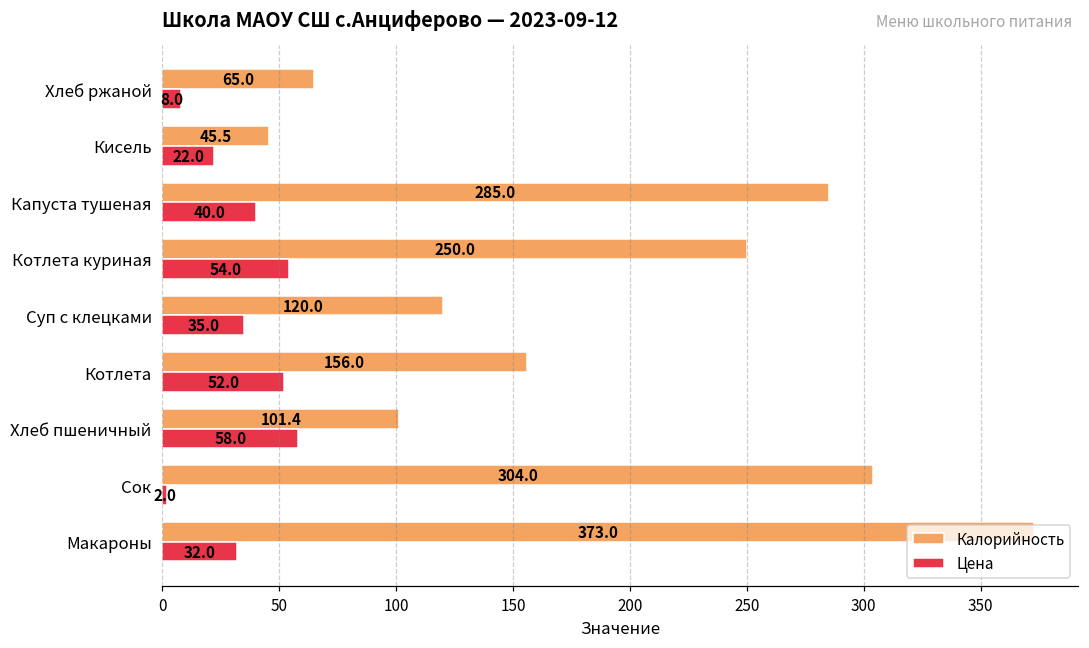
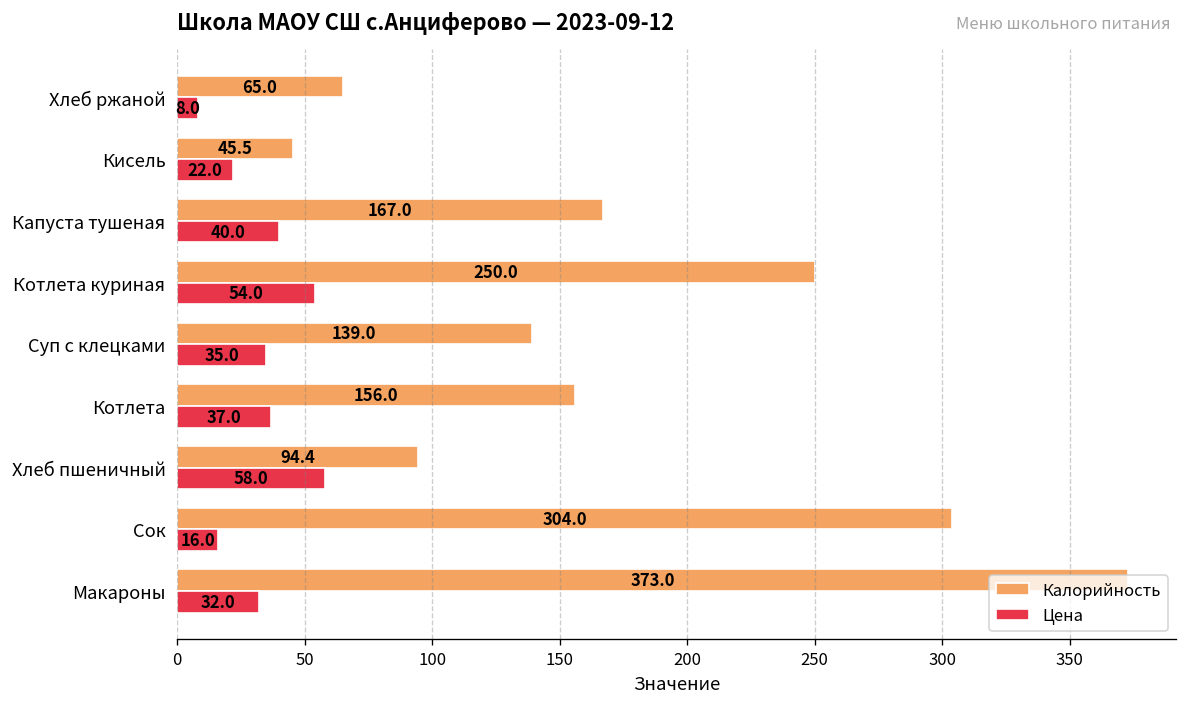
Калорийность, Капуста тушеная: 285.0 -> 167.0
Калорийность, Суп с клецками: 120.0 -> 139.0
Цена, Котлета: 52.0 -> 37.0
Калорийность, Хлеб пшеничный: 101.4 -> 94.4
Цена, Сок: 2.0 -> 16.0
